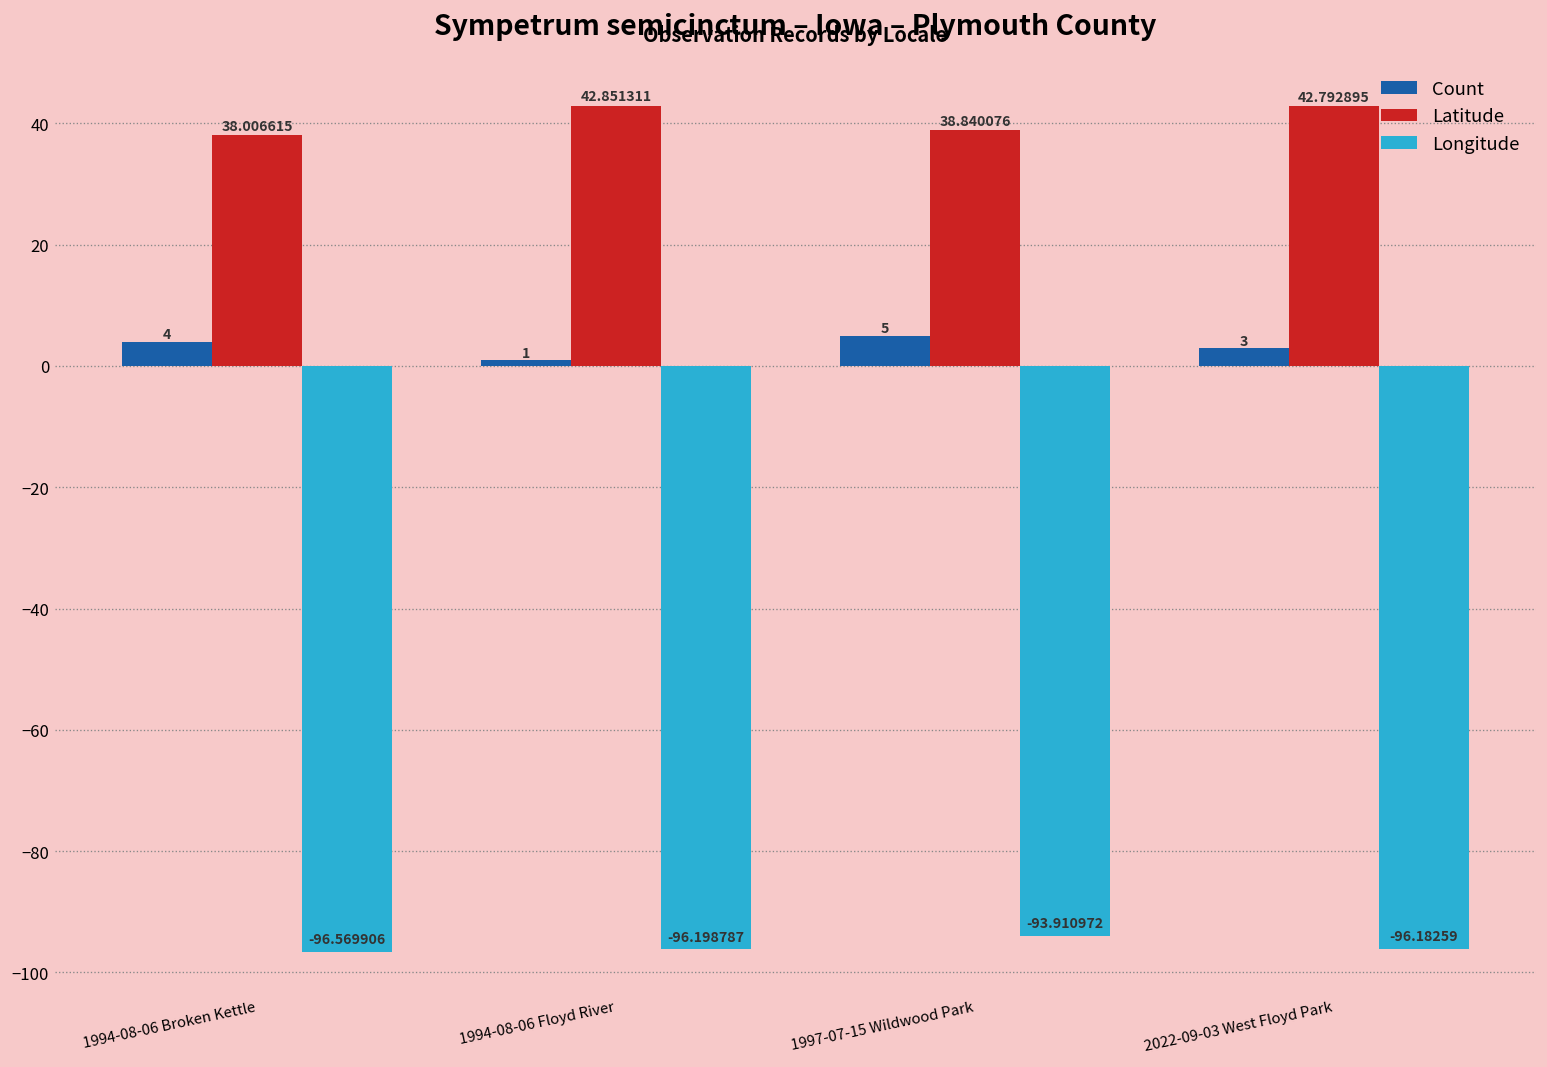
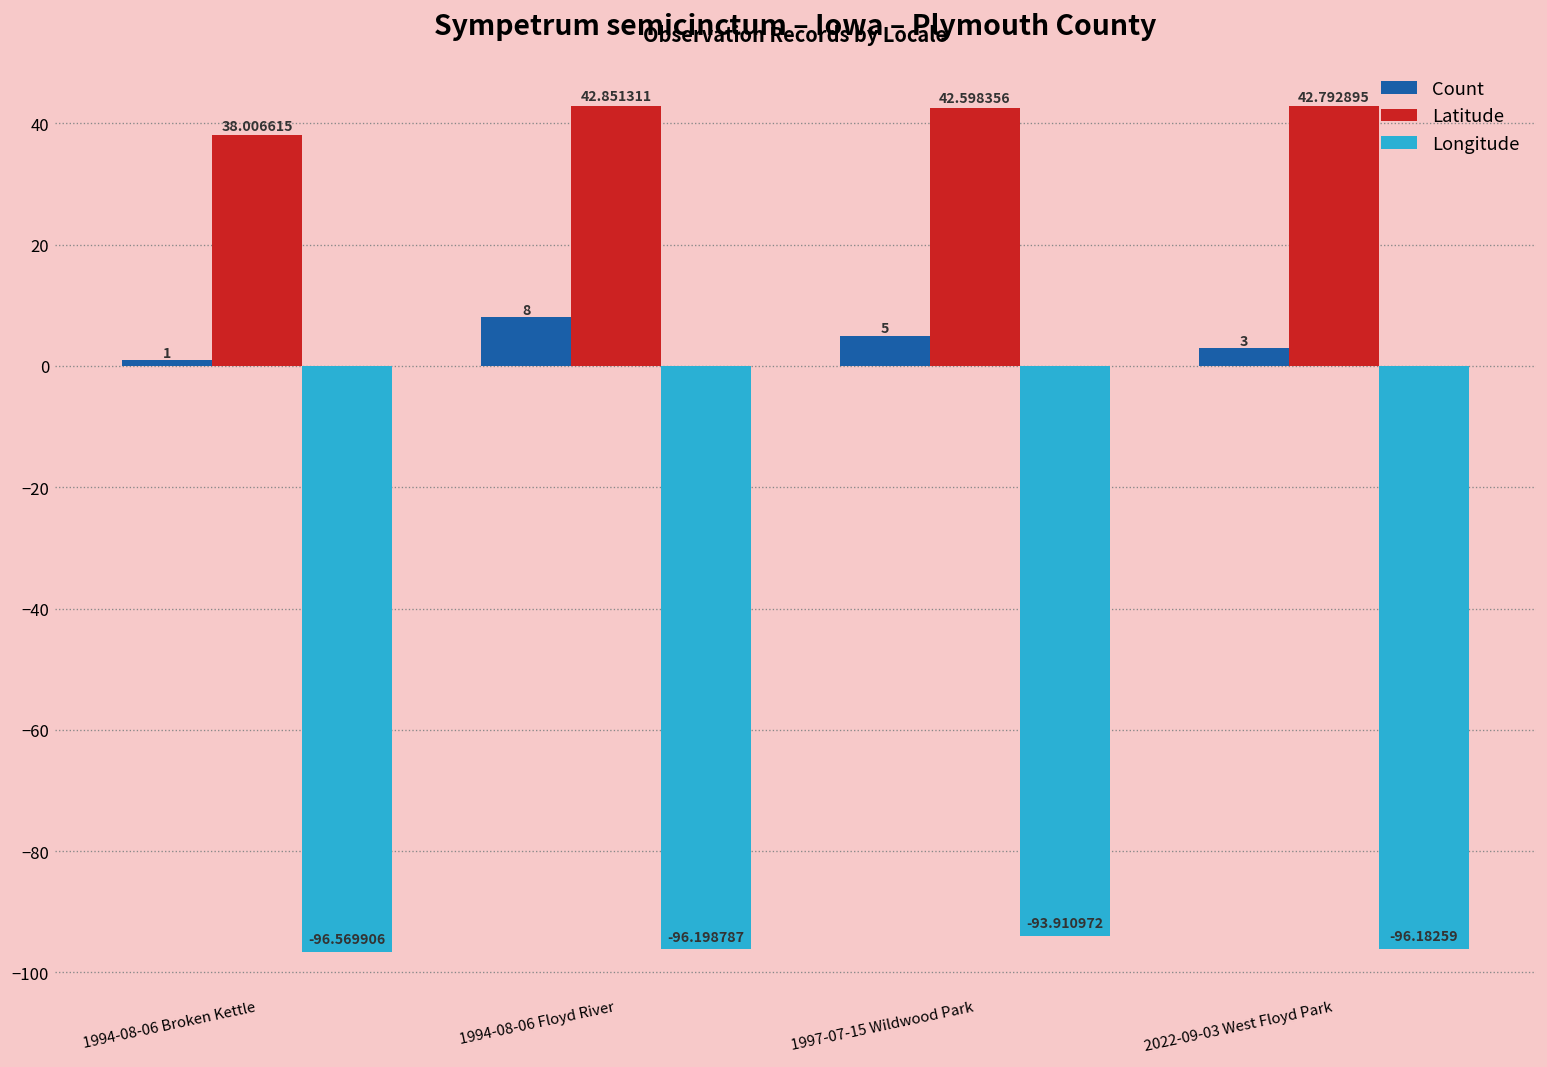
Count, 1994-08-06 Broken Kettle: 4 -> 1
Count, 1994-08-06 Floyd River: 1 -> 8
Latitude, 1997-07-15 Wildwood Park: 38.840076 -> 42.598356
